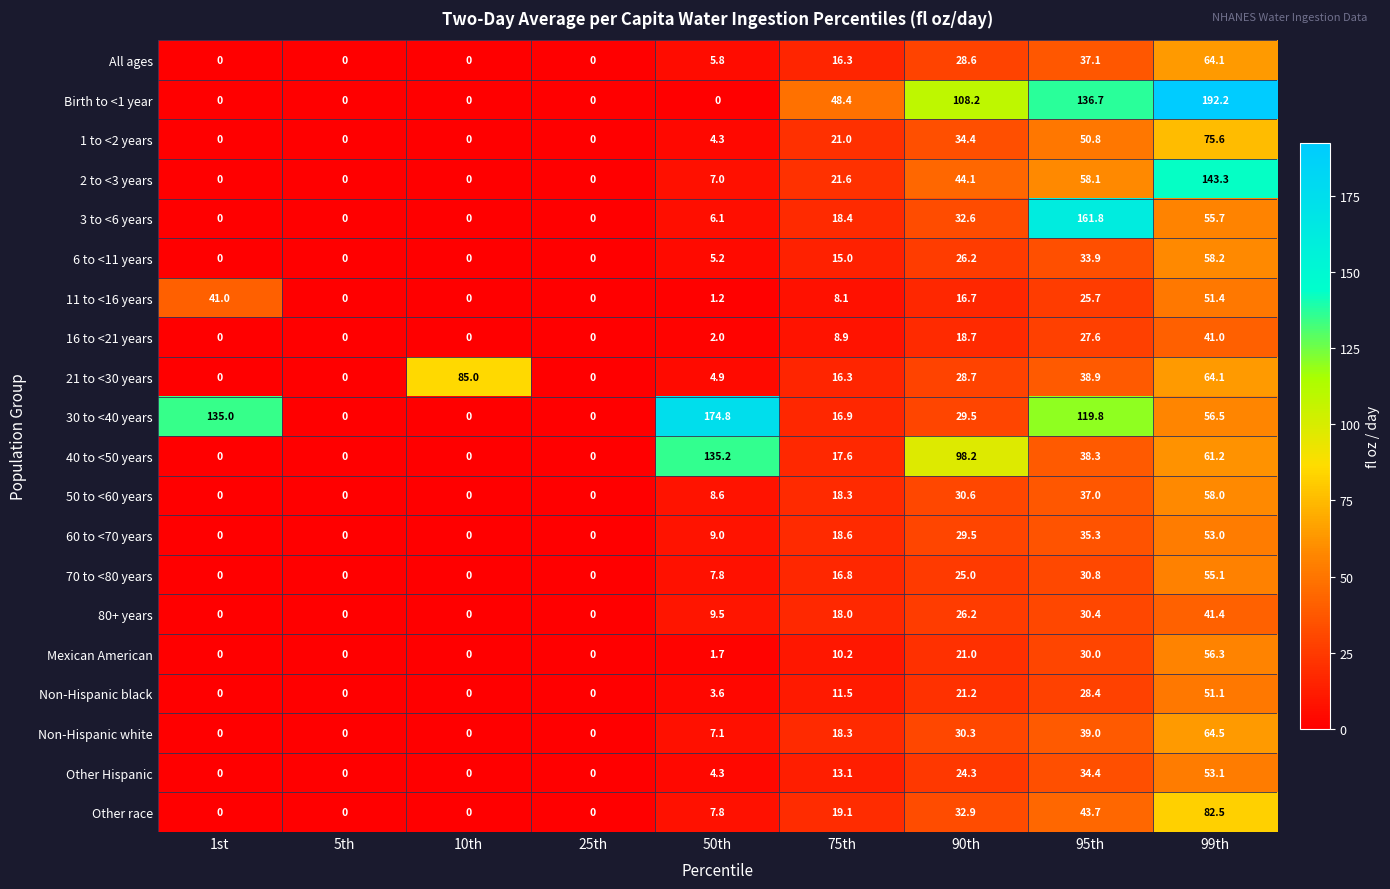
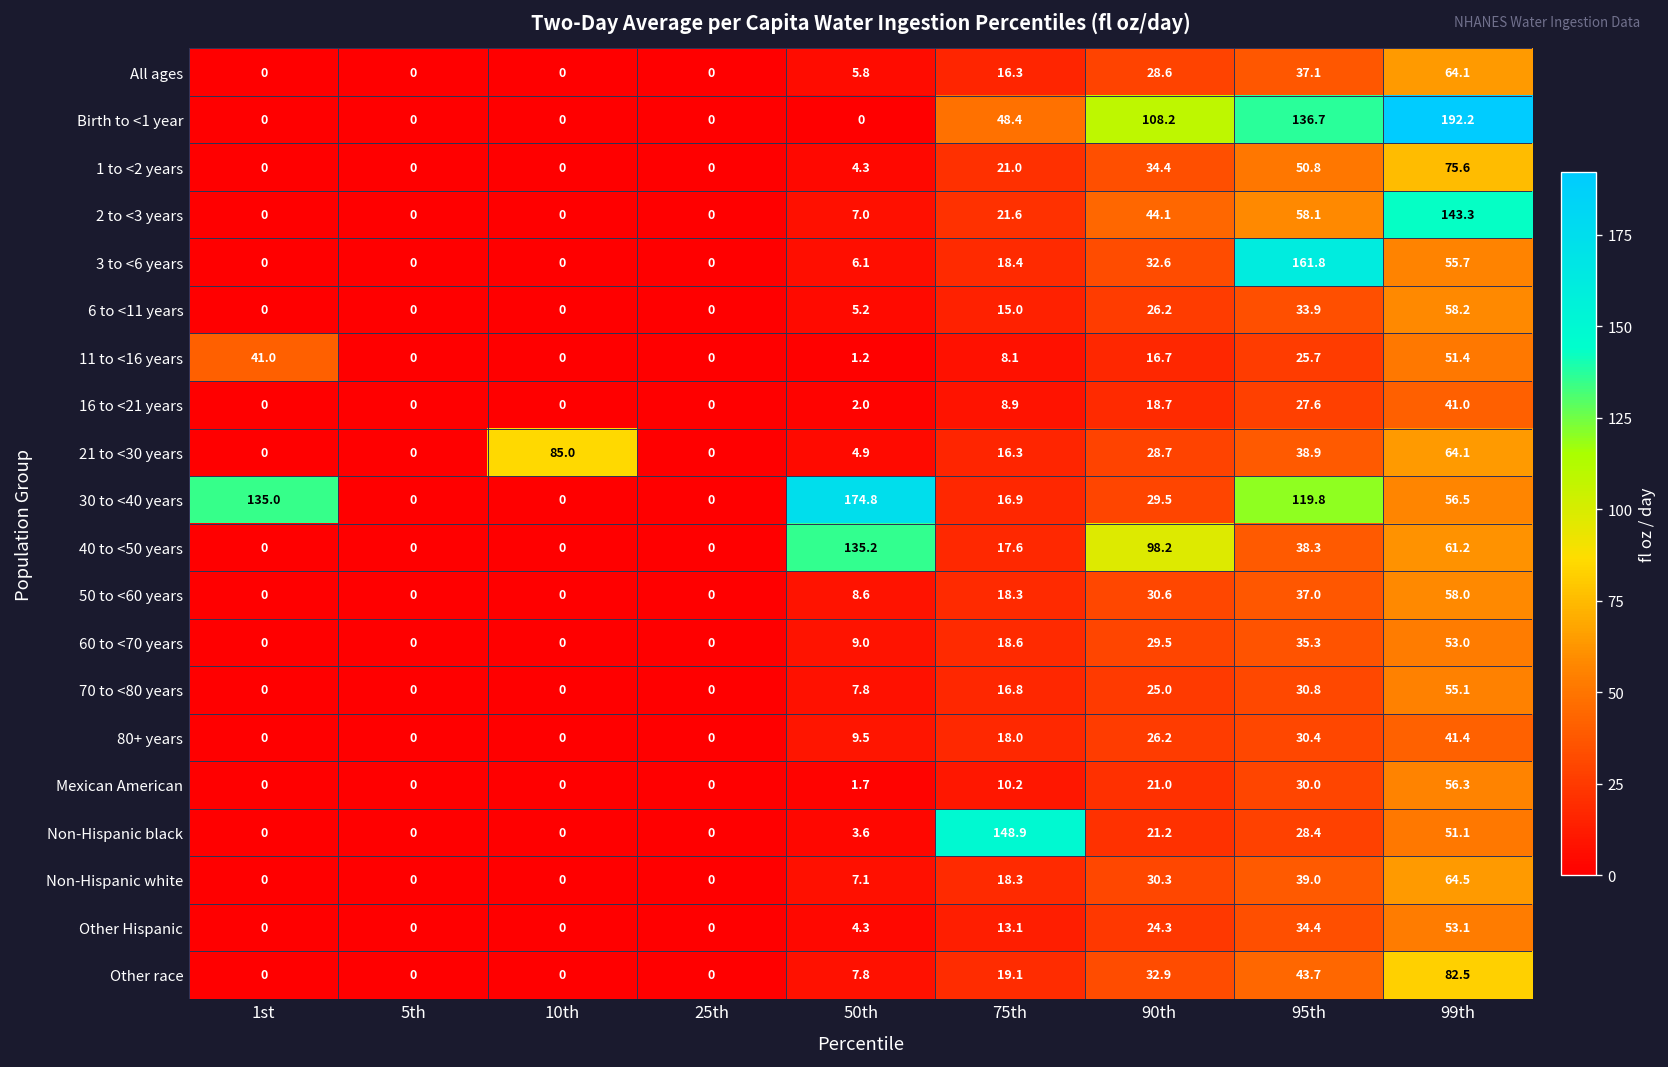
Non-Hispanic black, 75th: 11.5 -> 148.9
